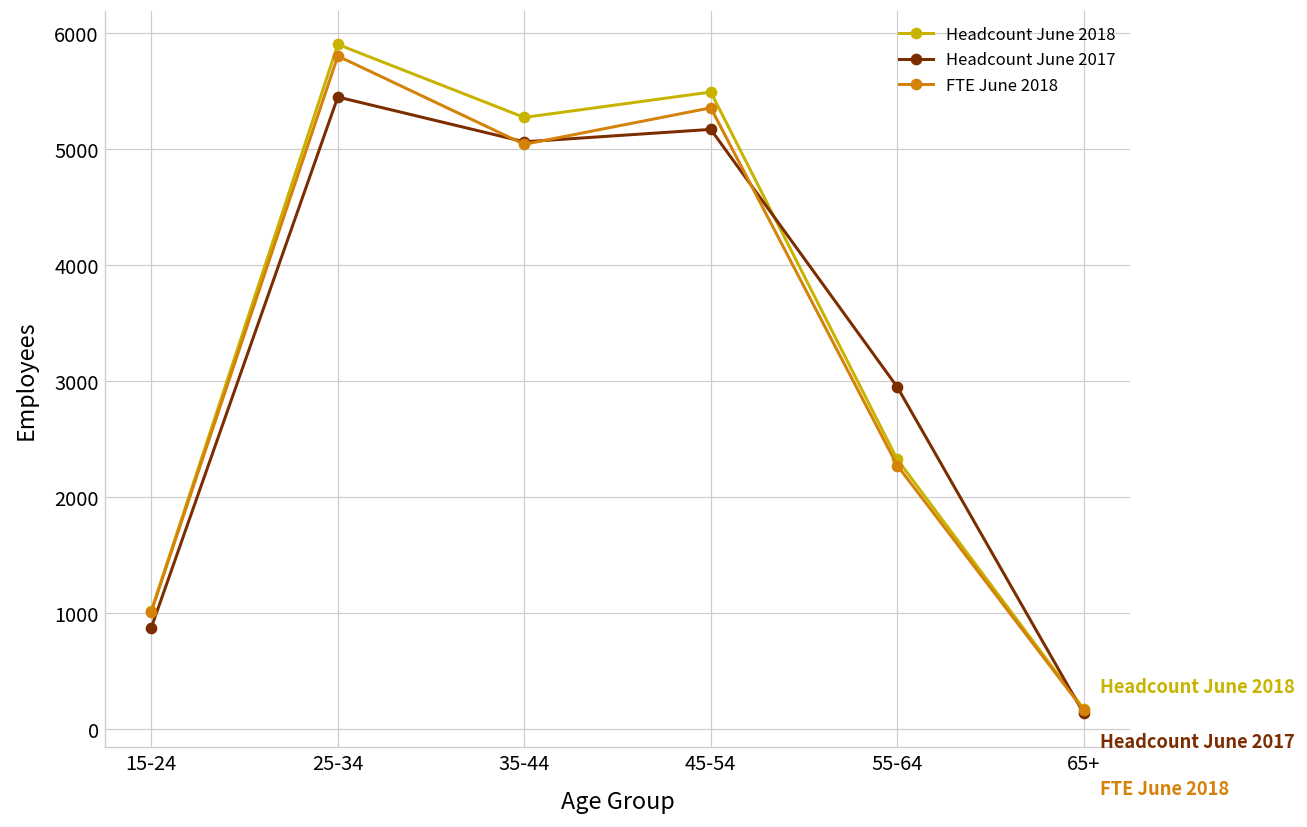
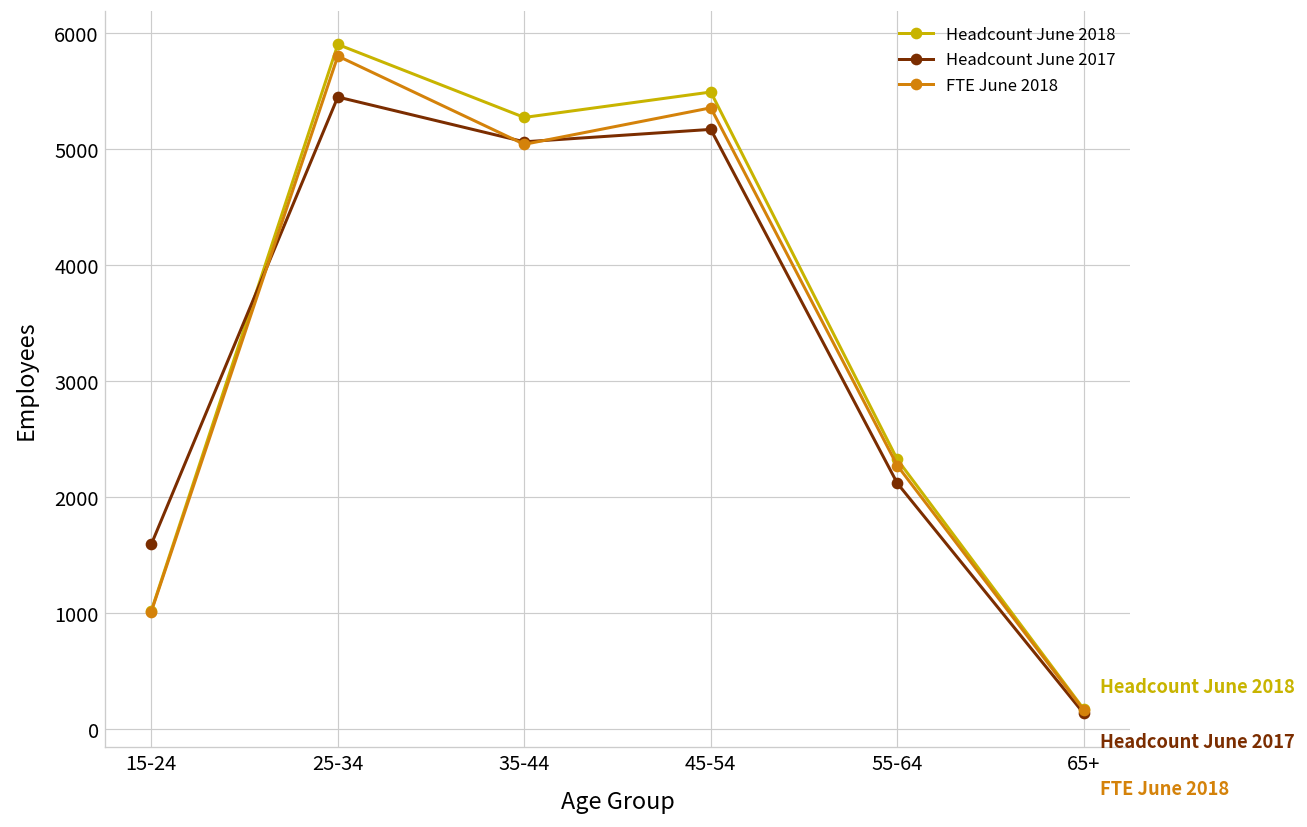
Headcount June 2017, 15-24: 900 -> 1600
Headcount June 2017, 55-64: 2900 -> 2100
